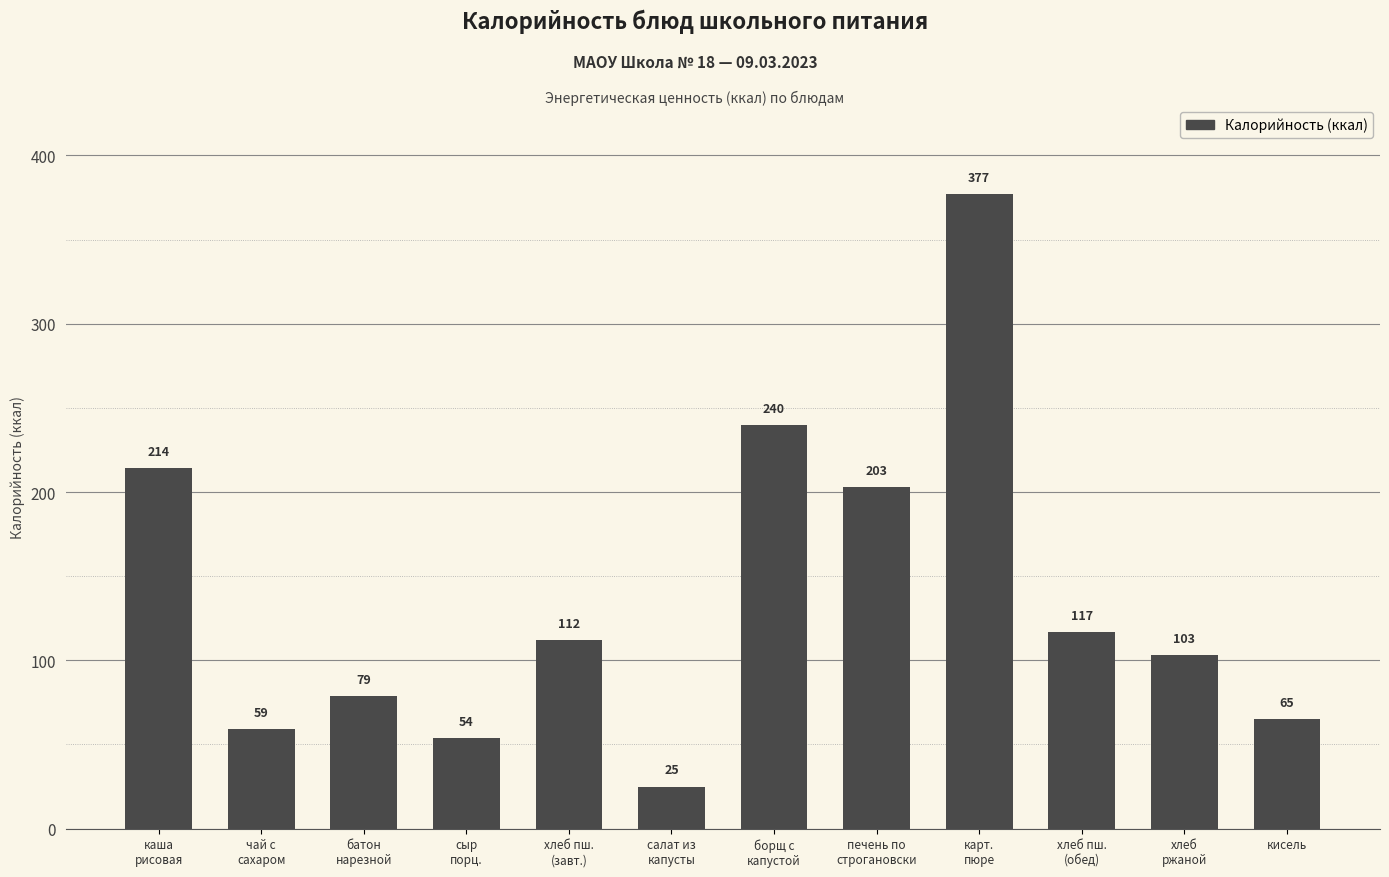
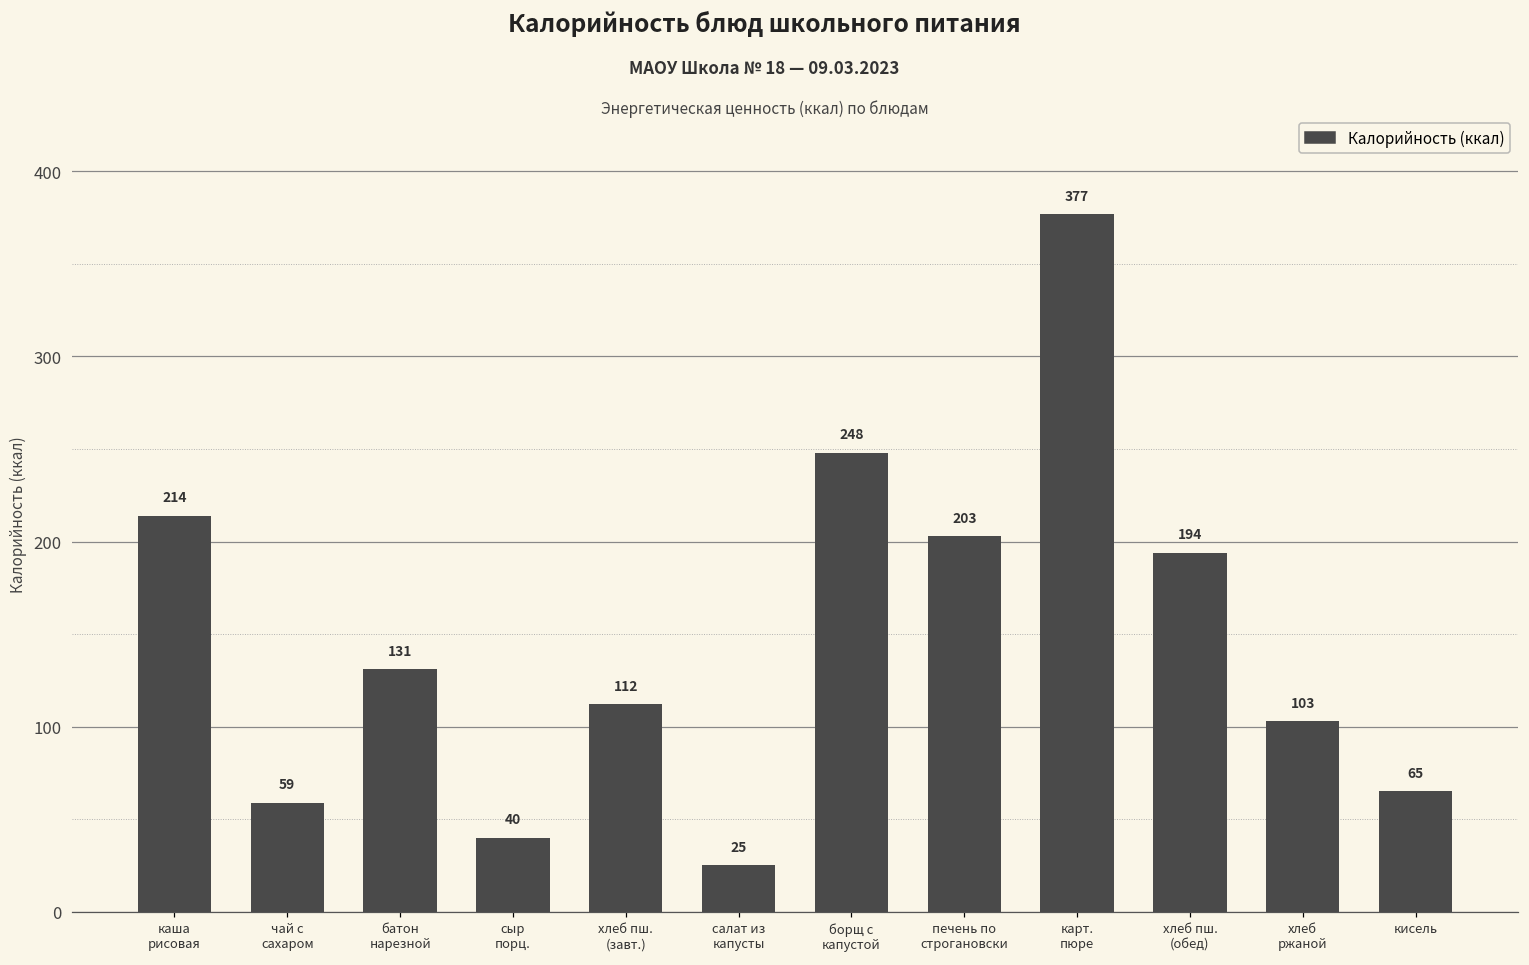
батон нарезной: 79 -> 131
сыр порц.: 54 -> 40
борщ с капустой: 240 -> 248
хлеб пш. (обед): 117 -> 194
